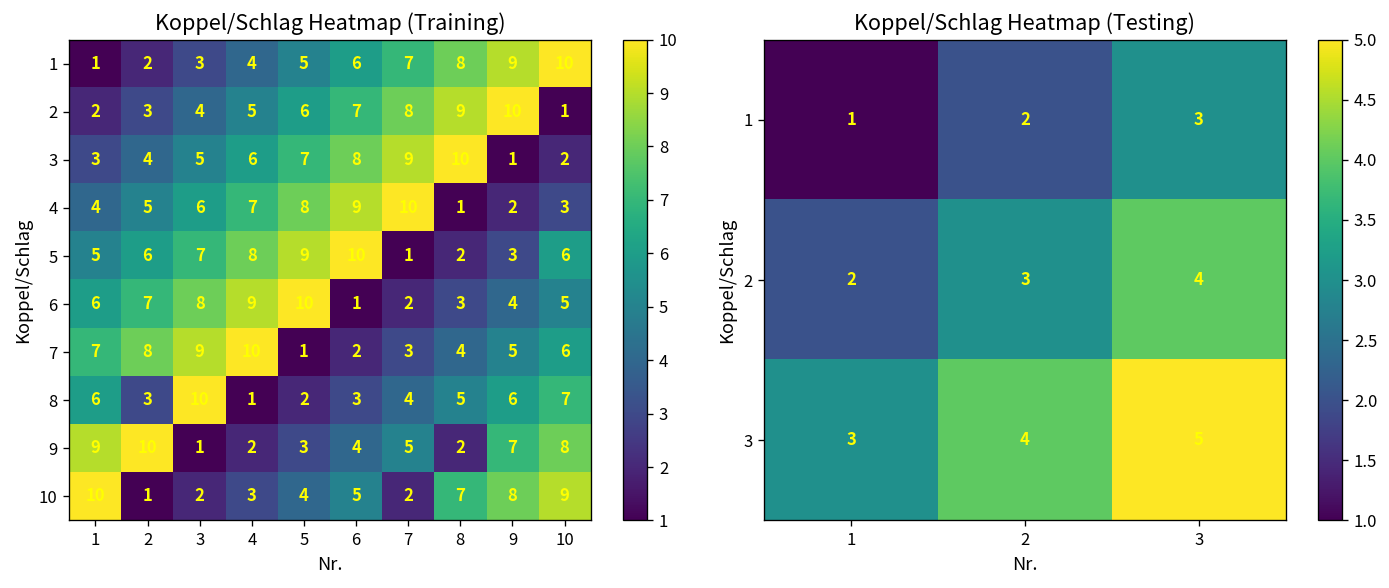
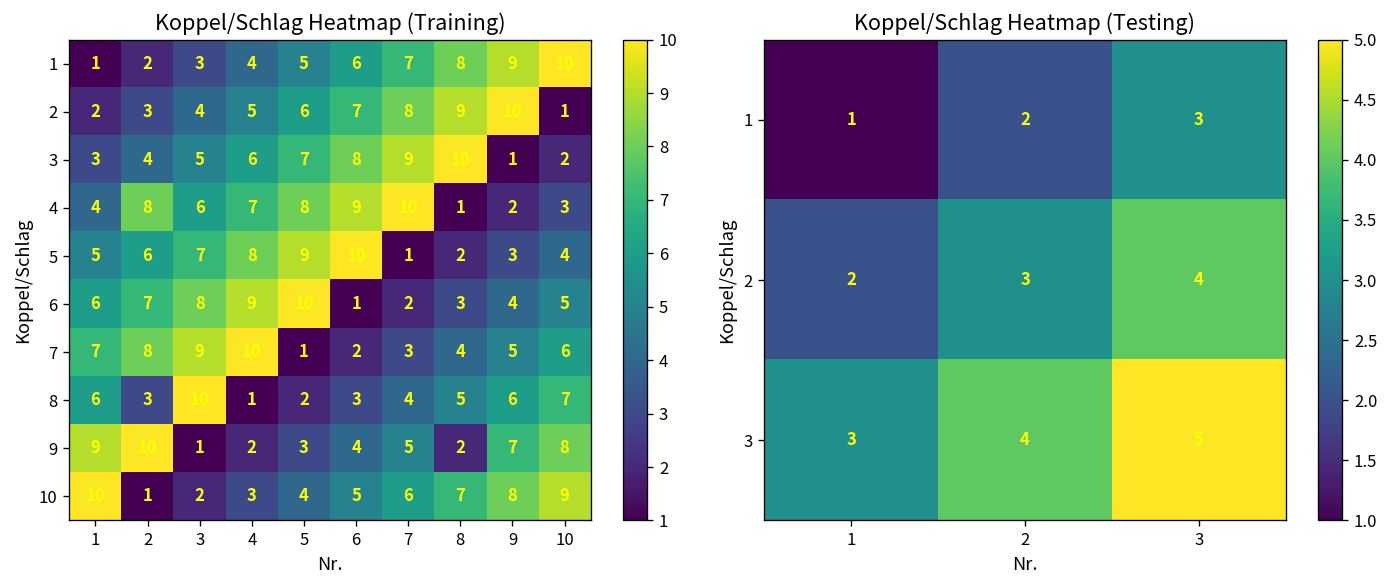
Koppel/Schlag Heatmap (Training), 4, 2: 5 -> 8
Koppel/Schlag Heatmap (Training), 5, 10: 6 -> 4
Koppel/Schlag Heatmap (Training), 10, 7: 2 -> 6
